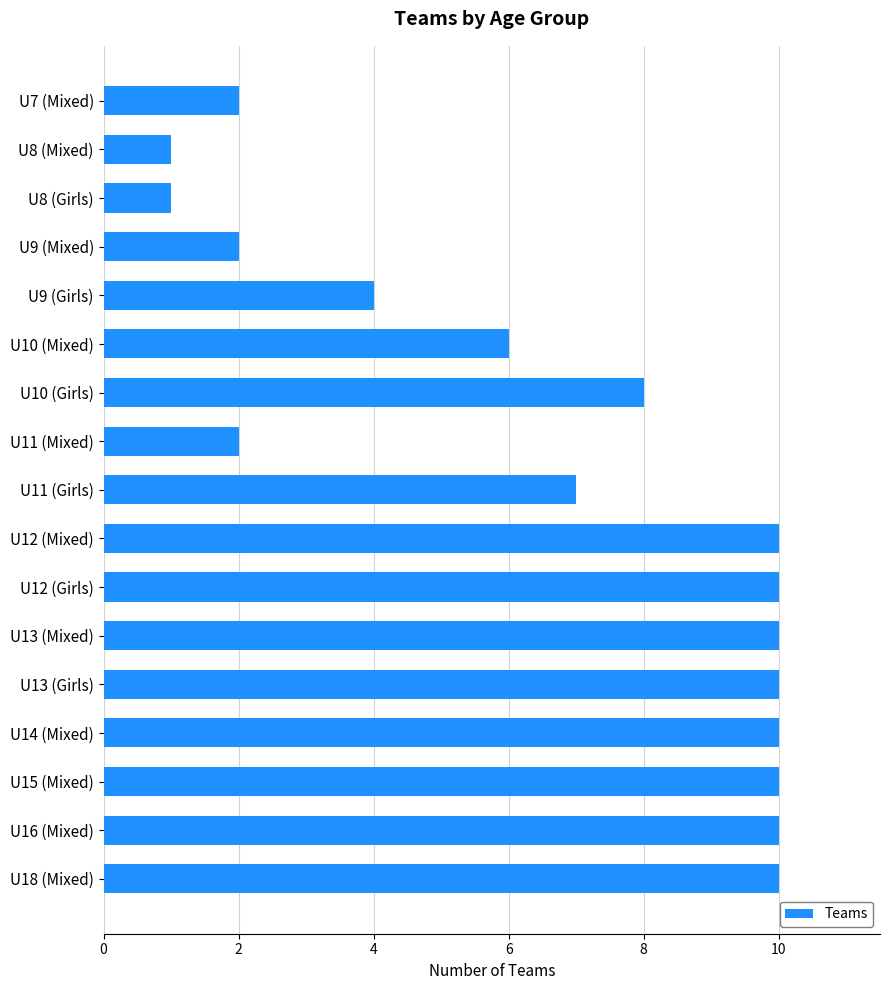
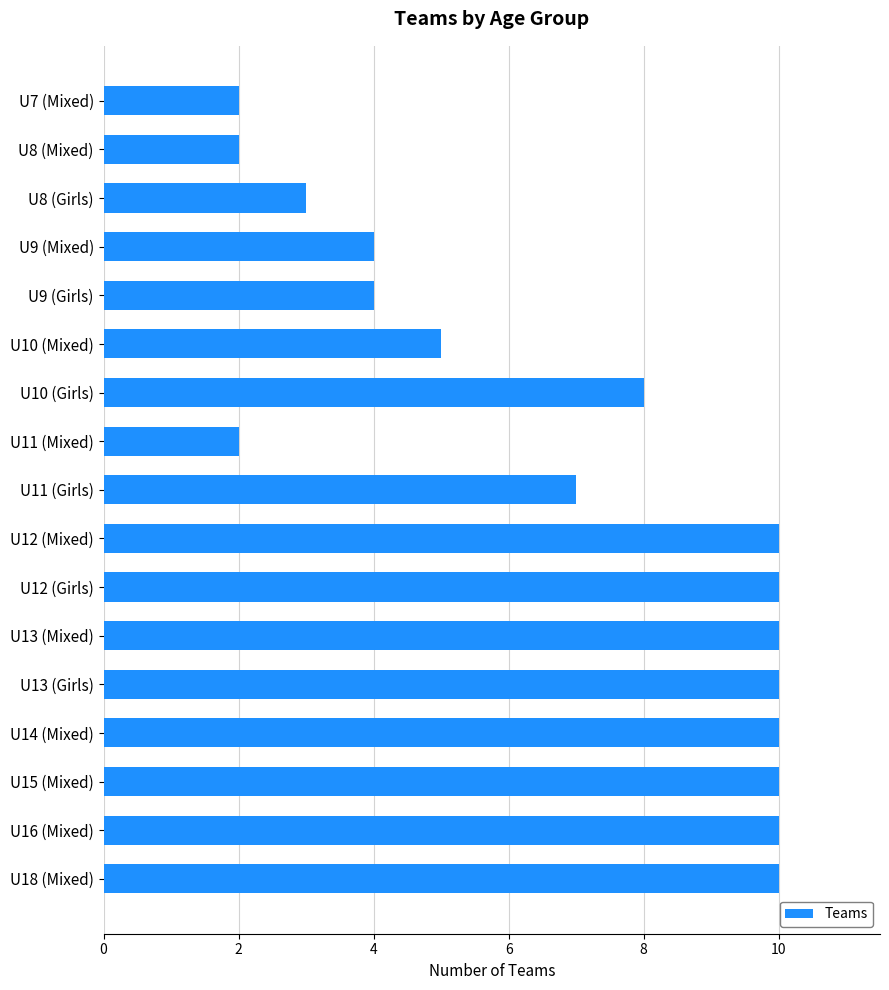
U8 (Mixed): 1 -> 2
U8 (Girls): 1 -> 3
U9 (Mixed): 2 -> 4
U10 (Mixed): 6 -> 5
